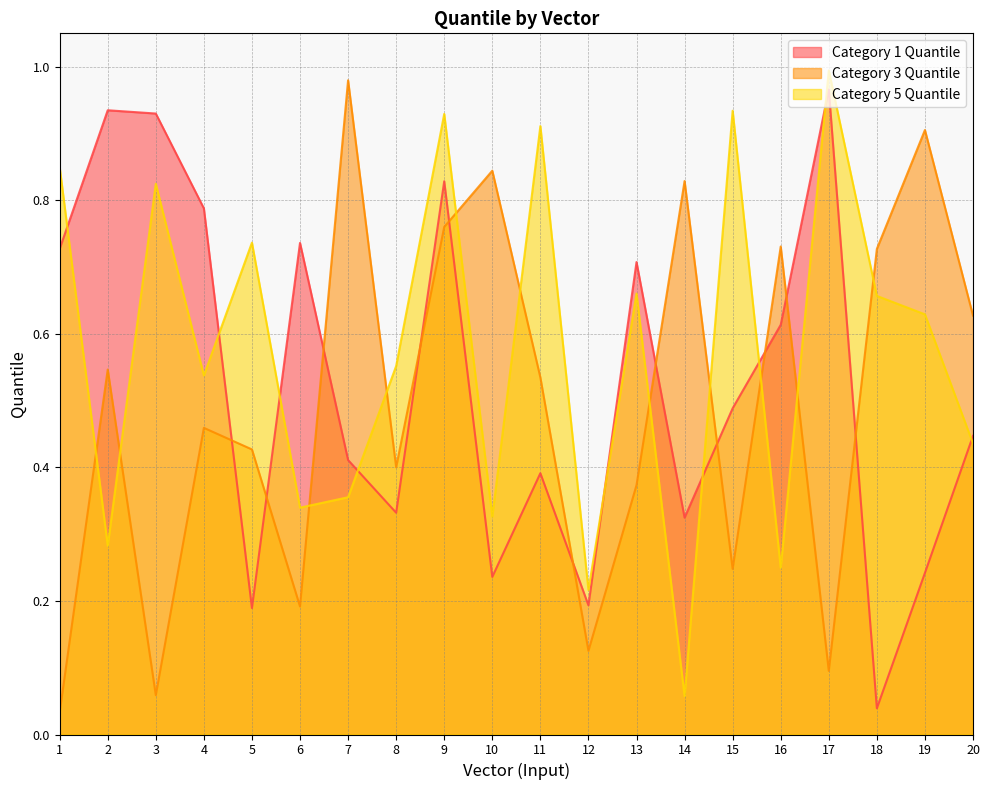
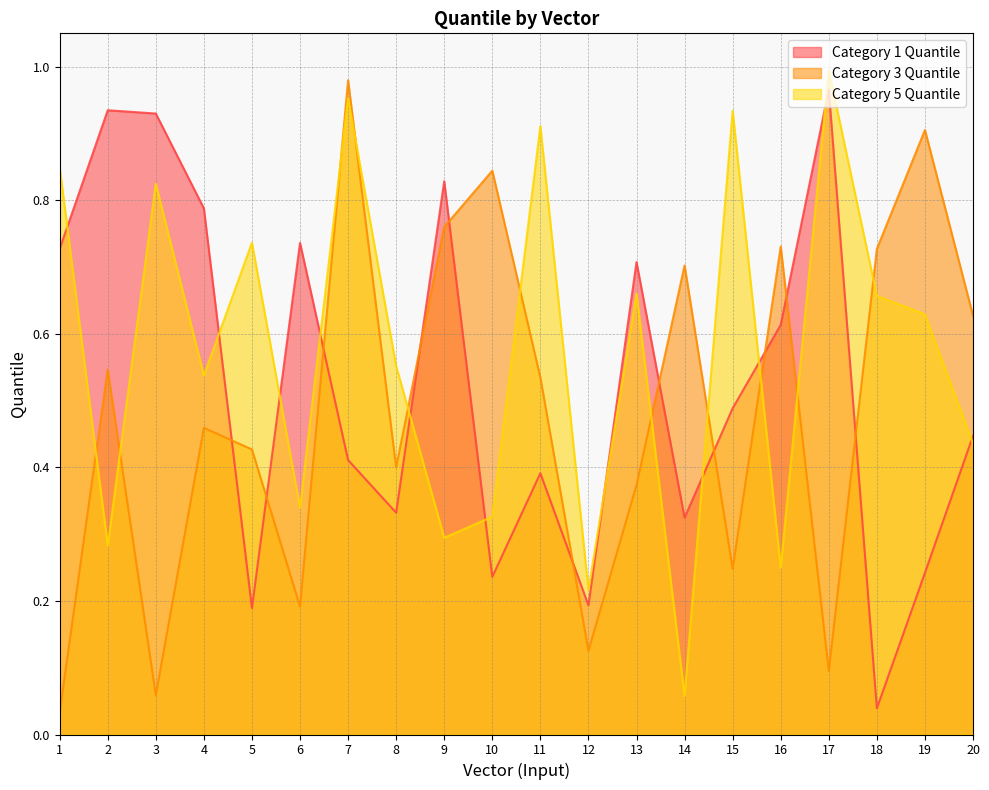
Category 5 Quantile, 7: 0.36 -> 0.95
Category 5 Quantile, 9: 0.93 -> 0.29
Category 3 Quantile, 14: 0.83 -> 0.70
